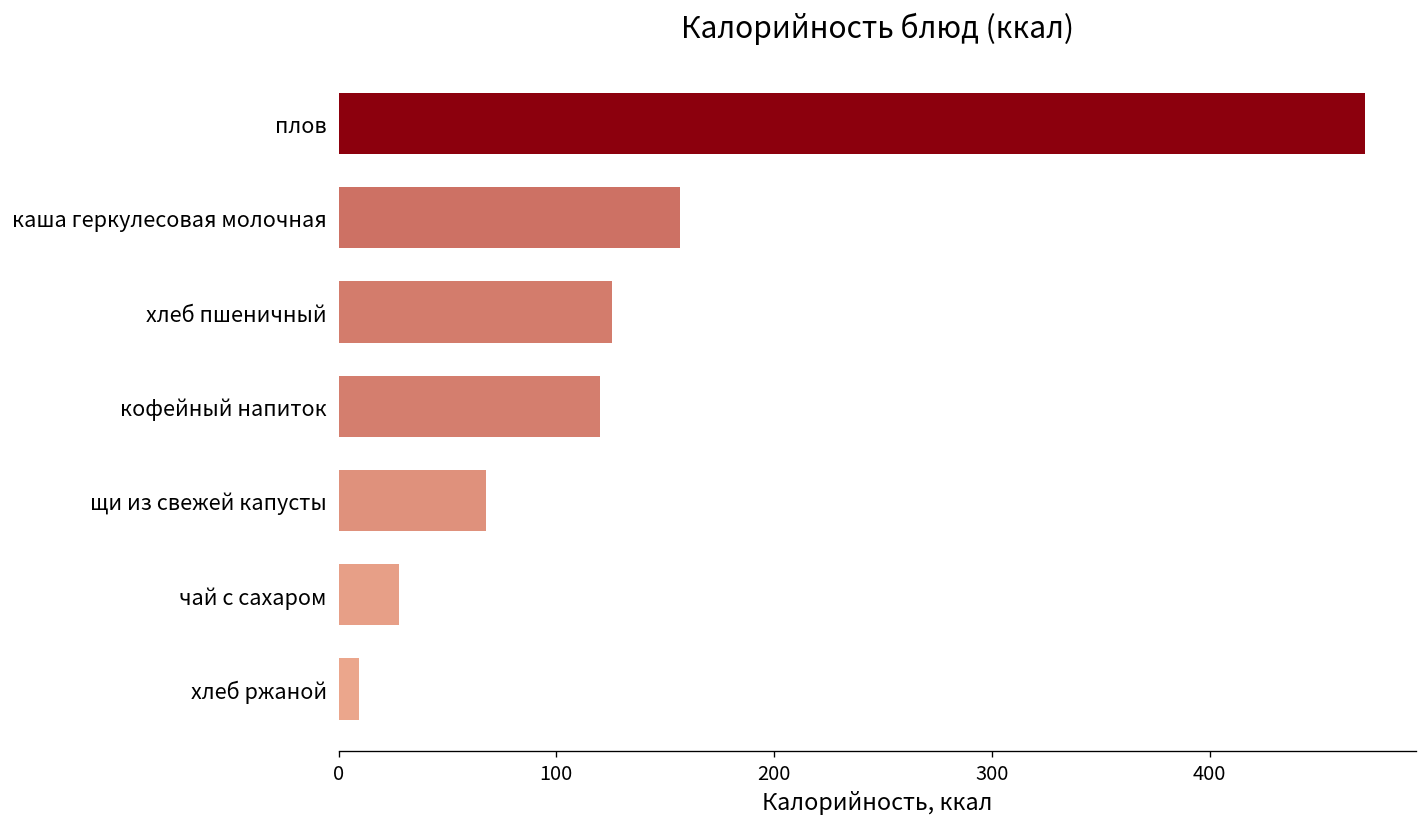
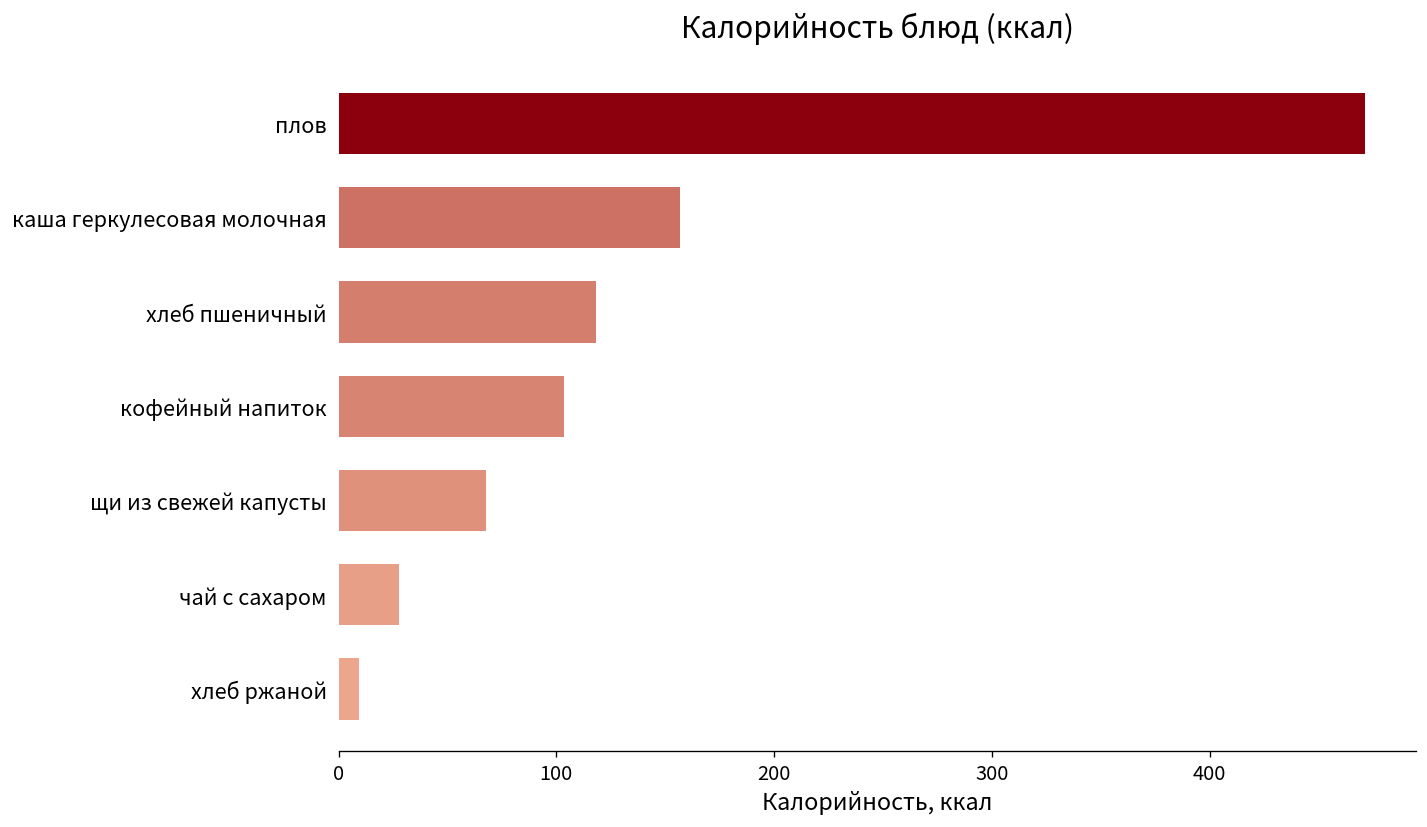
хлеб пшеничный: 126 -> 118
кофейный напиток: 120 -> 104
